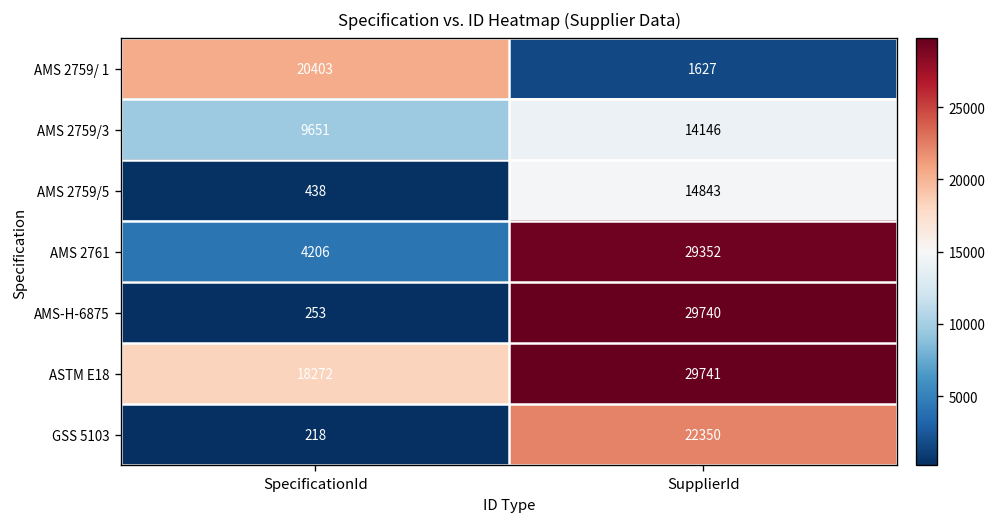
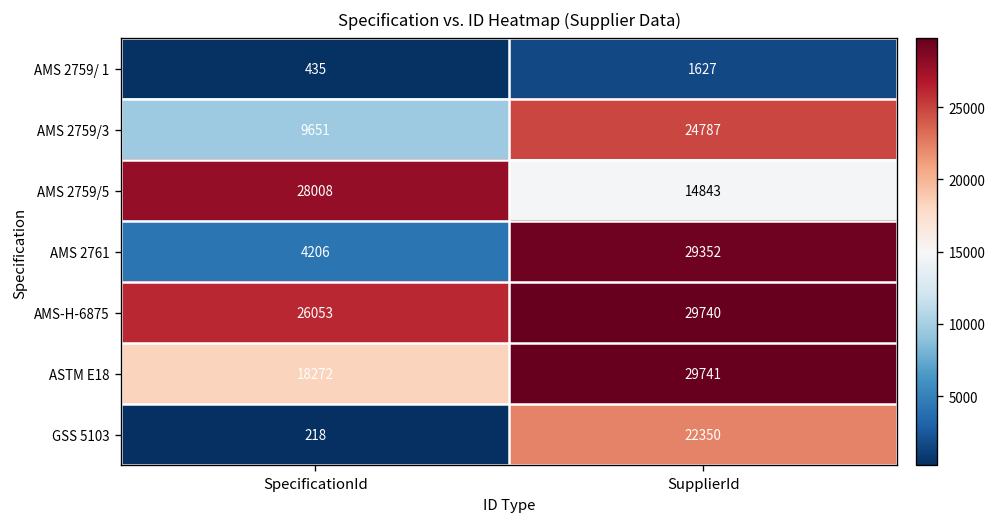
AMS 2759/ 1, SpecificationId: 20403 -> 435
AMS 2759/3, SupplierId: 14146 -> 24787
AMS 2759/5, SpecificationId: 438 -> 28008
AMS-H-6875, SpecificationId: 253 -> 26053
